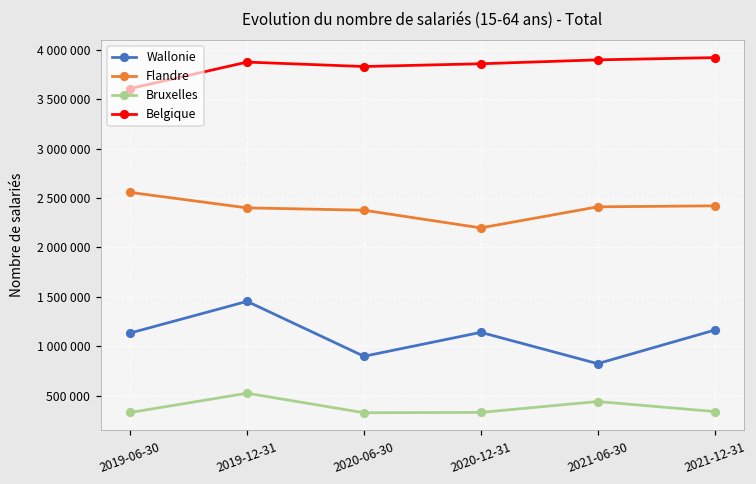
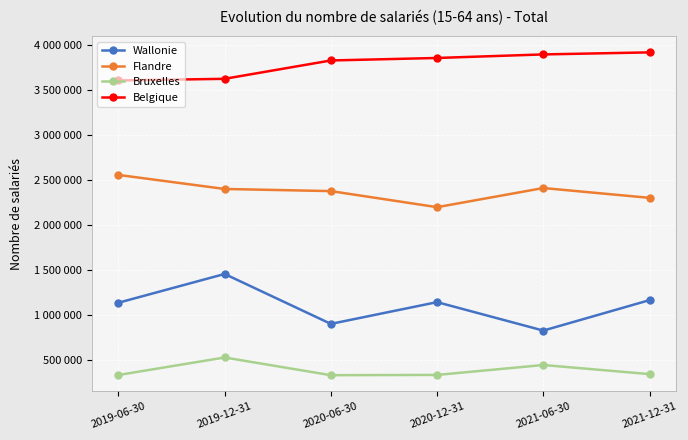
Belgique, 2019-12-31: 3900000 -> 3600000
Flandre, 2021-12-31: 2400000 -> 2300000
